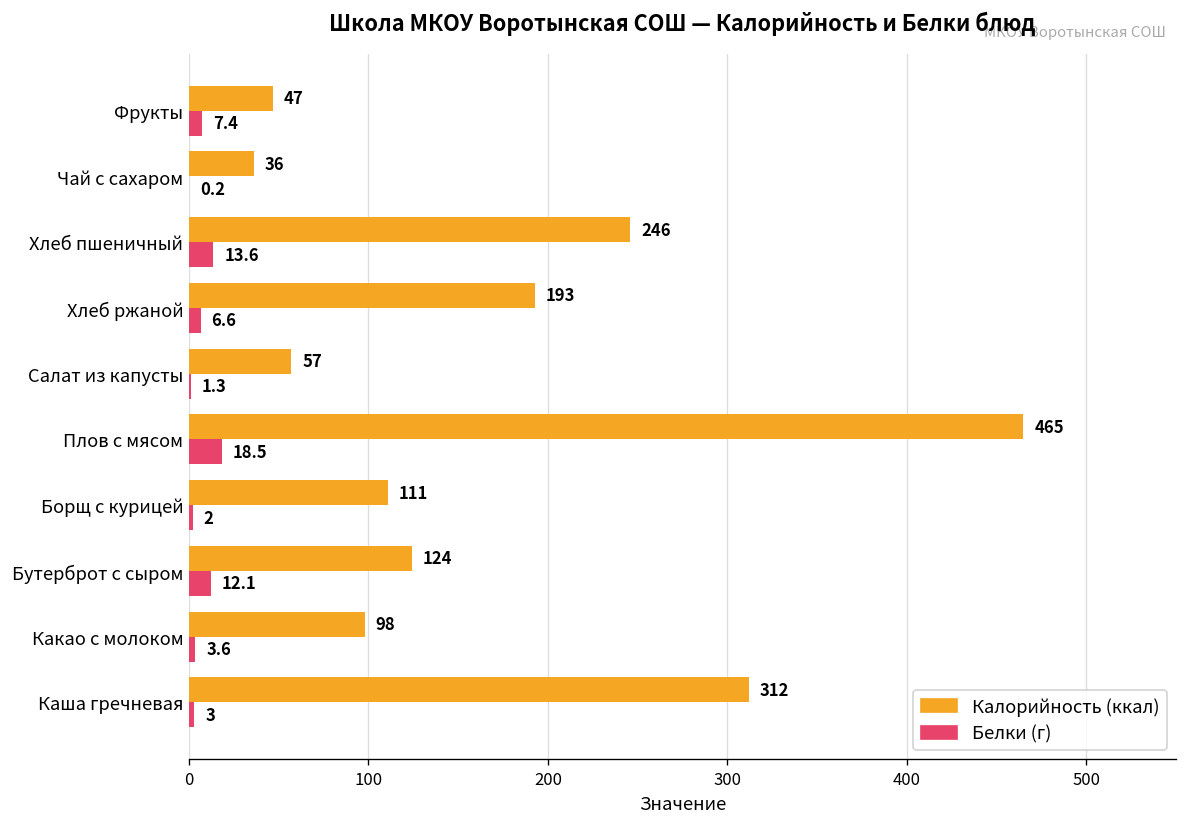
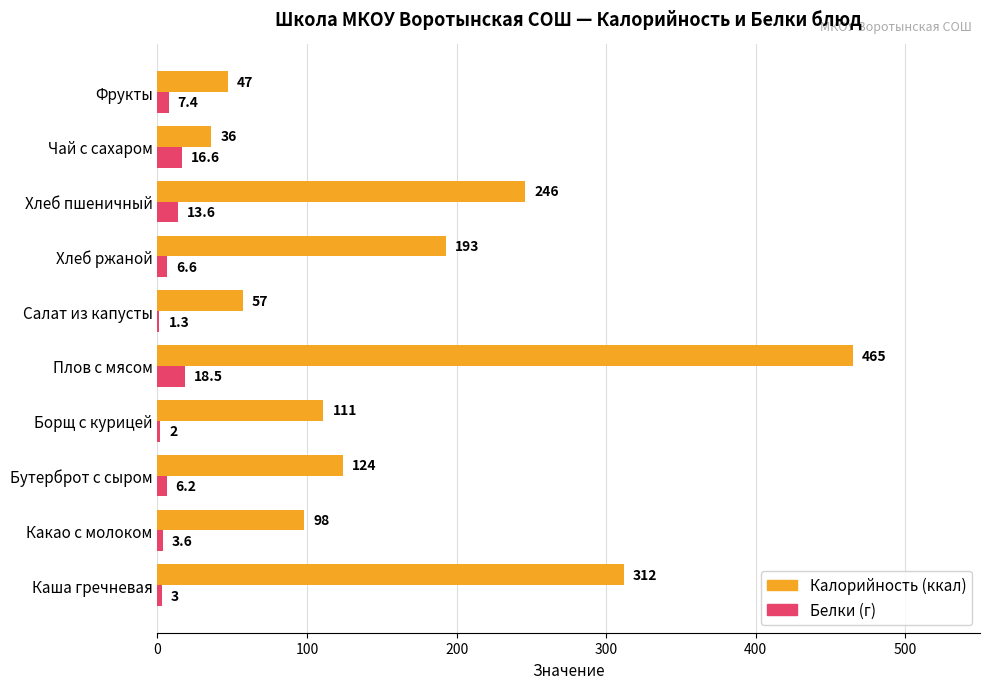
Белки (г), Чай с сахаром: 0.2 -> 16.6
Белки (г), Бутерброт с сыром: 12.1 -> 6.2
